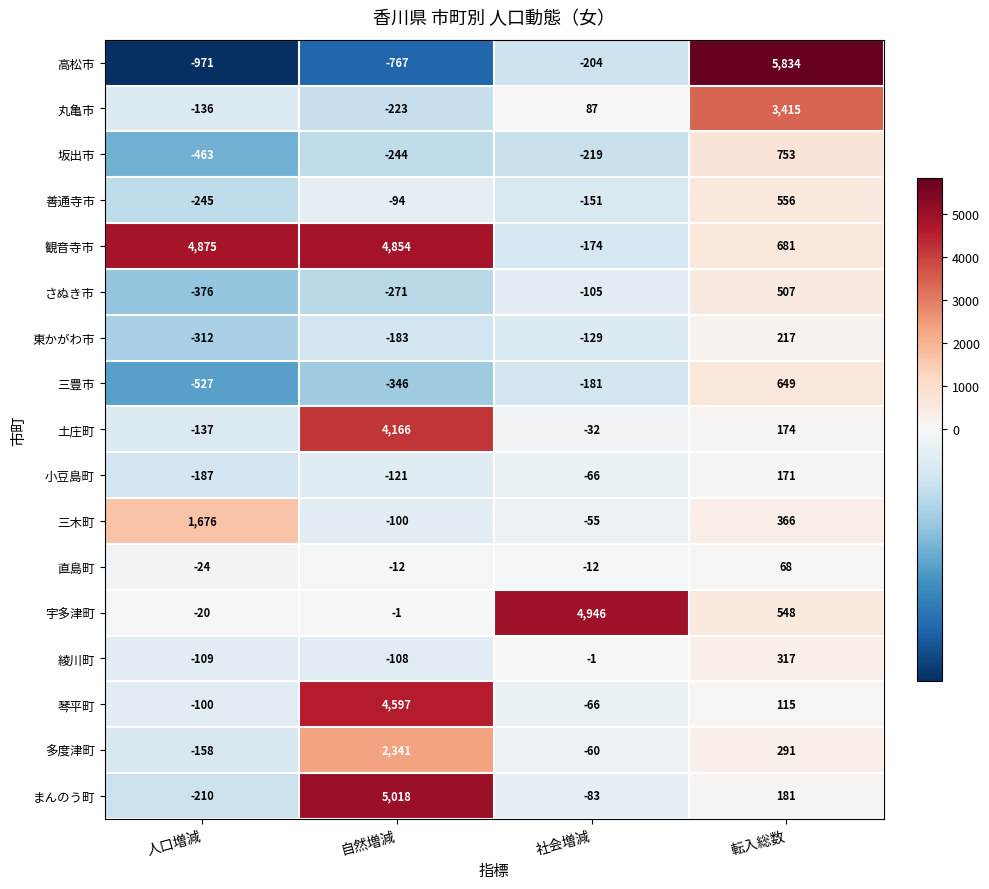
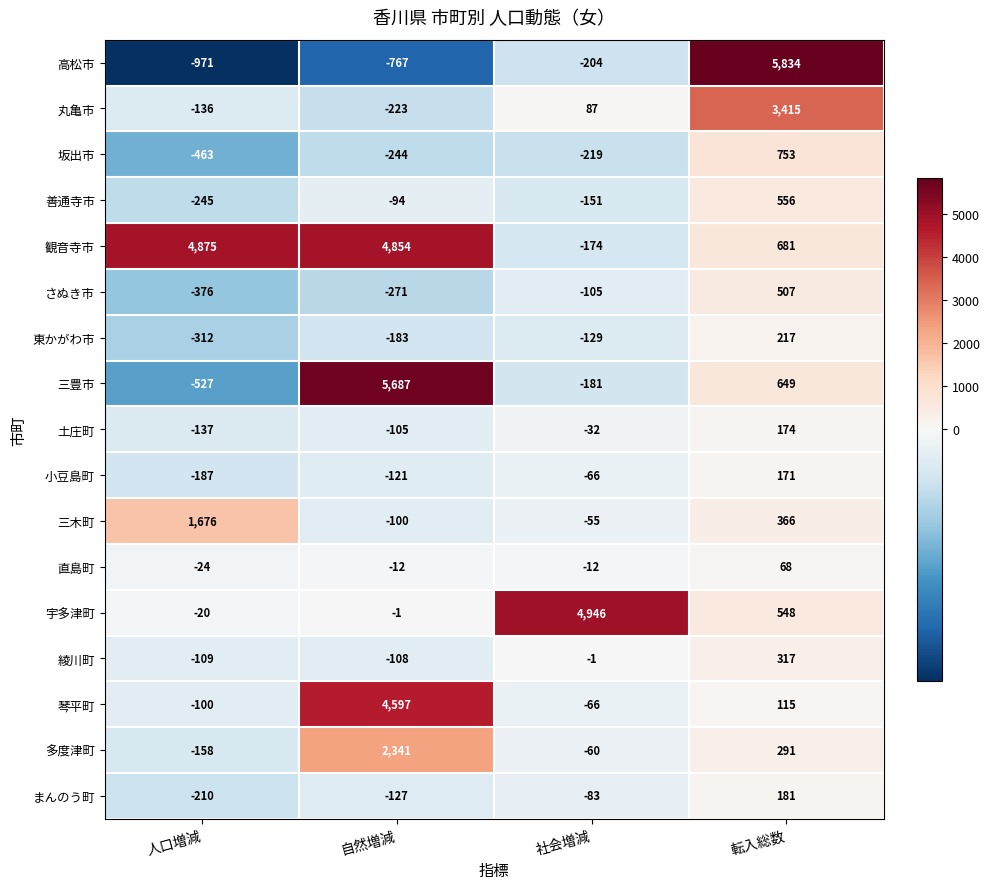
三豊市, 自然増減: -346 -> 5,687
土庄町, 自然増減: 4,166 -> -105
まんのう町, 自然増減: 5,018 -> -127
